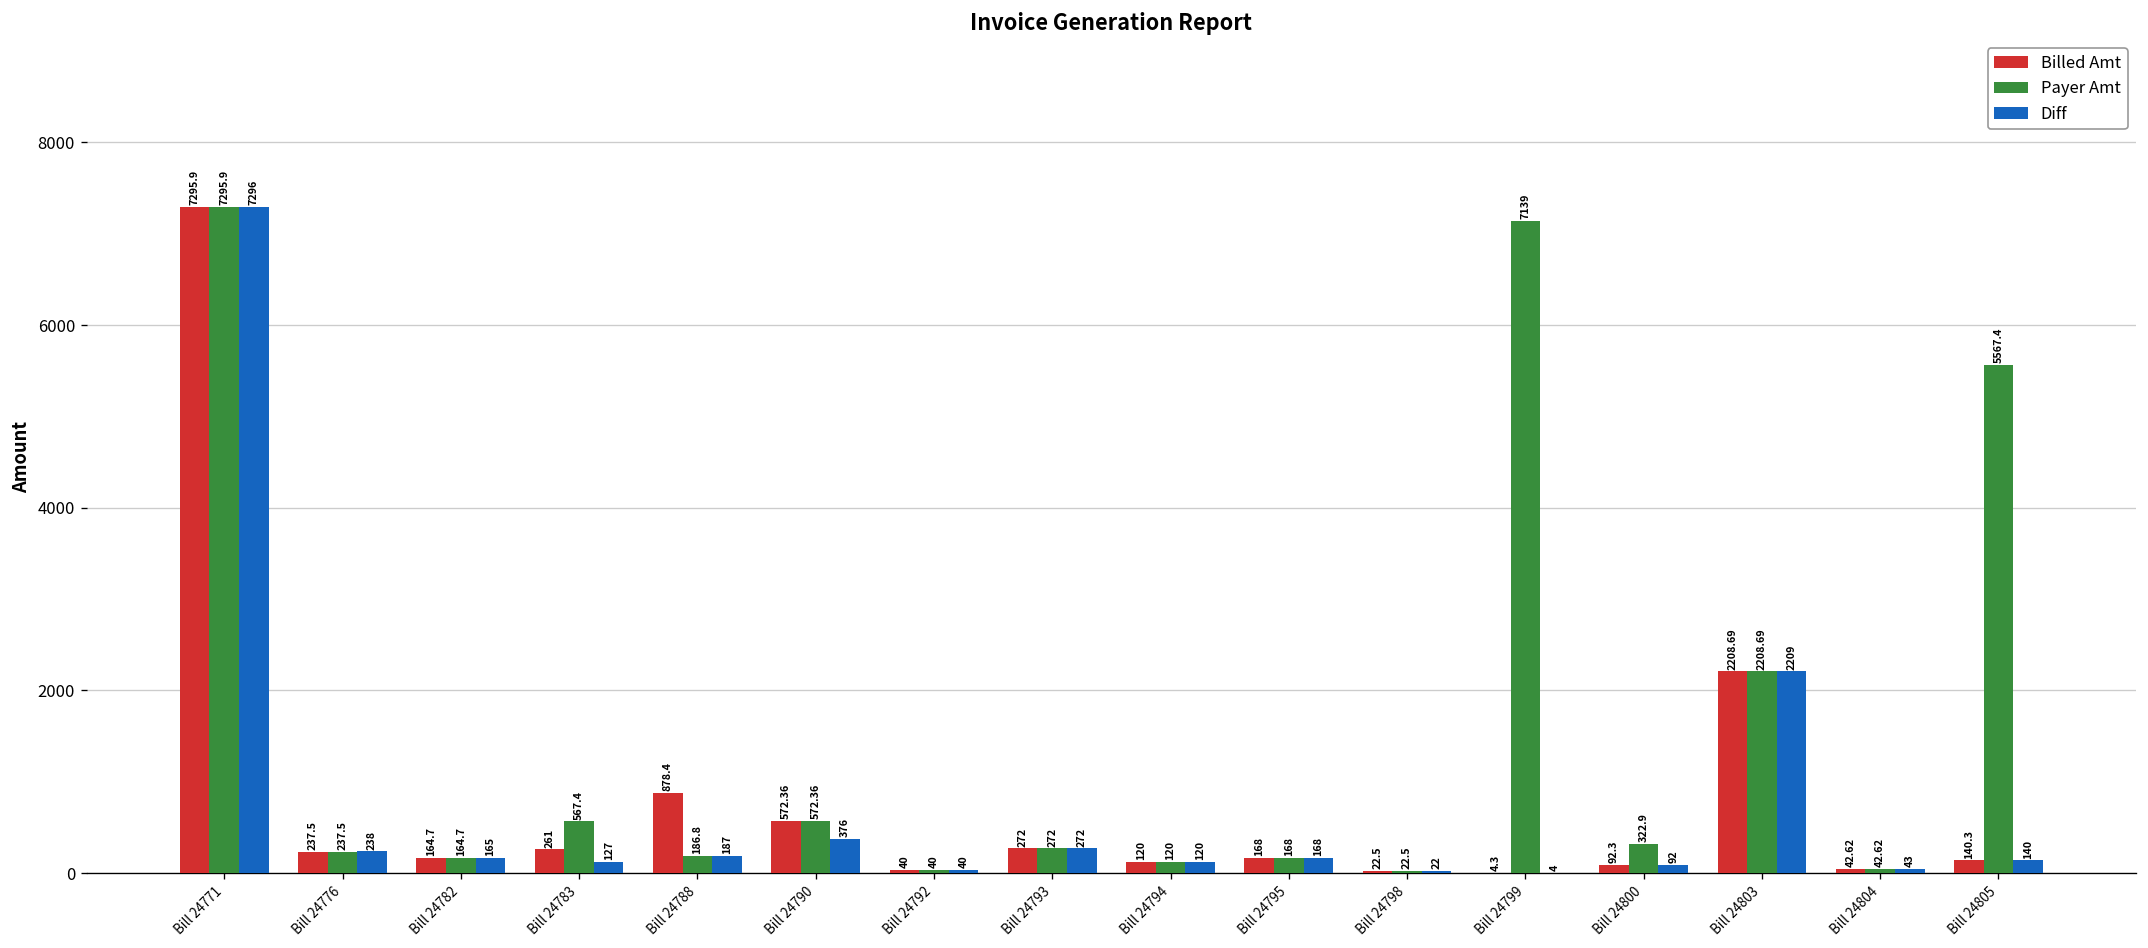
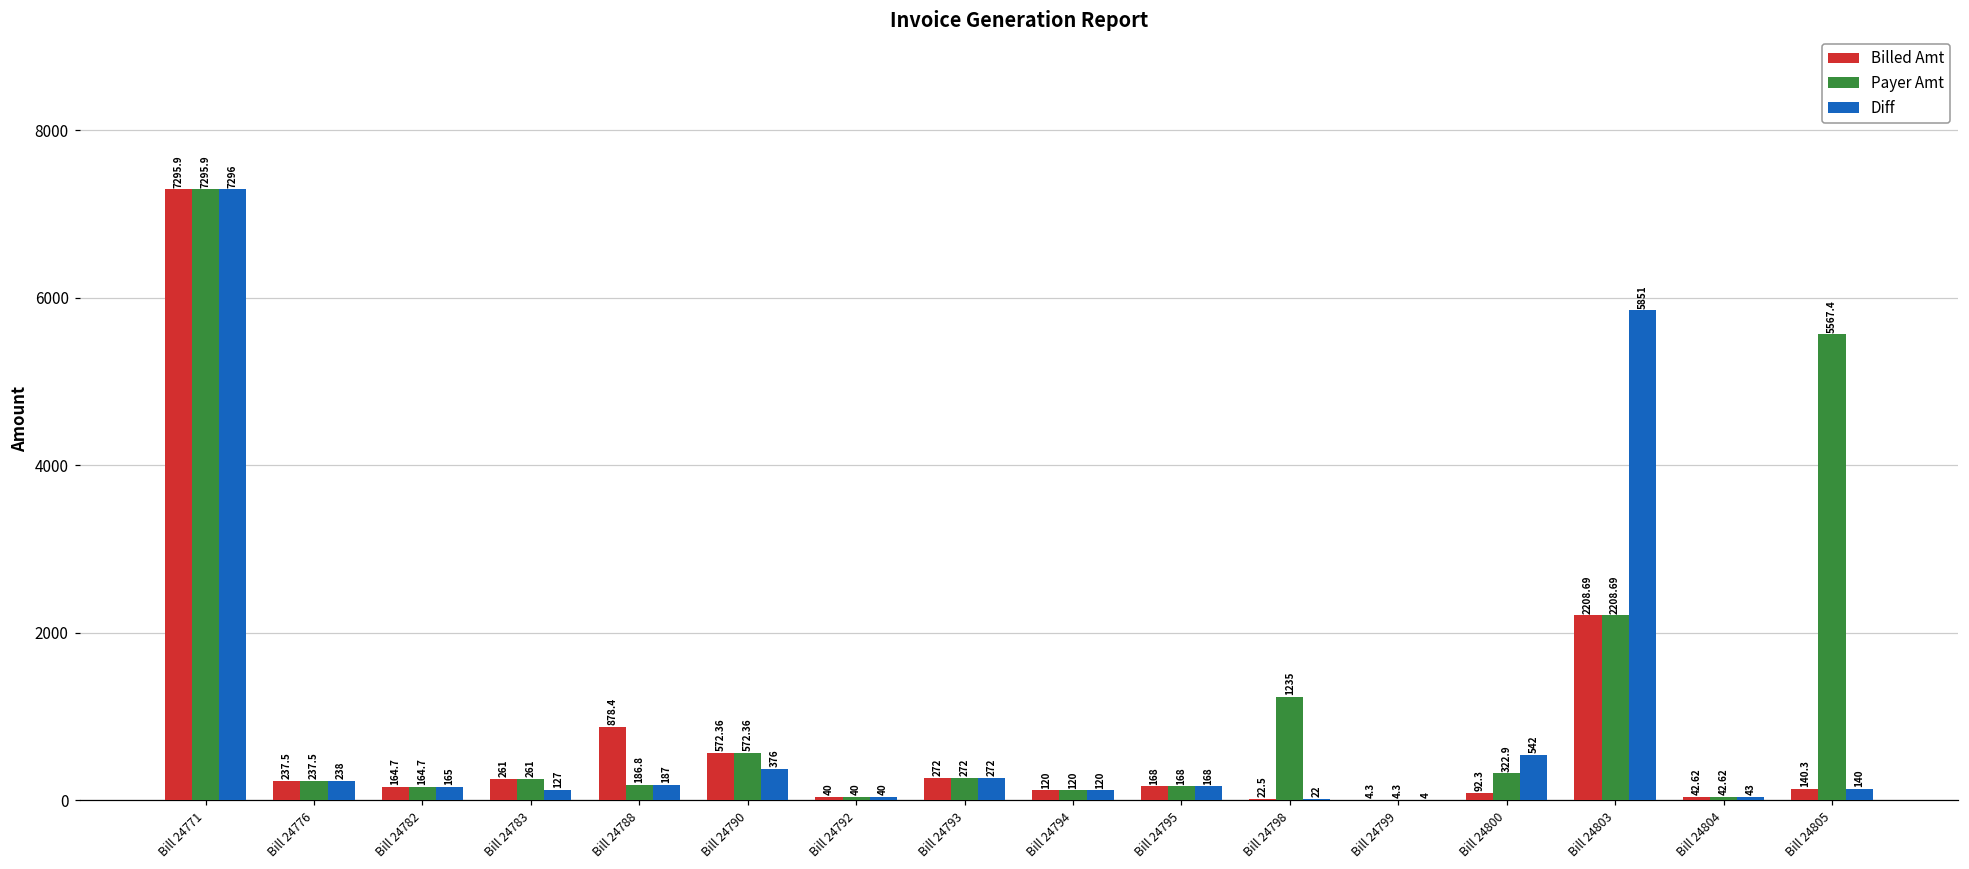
Payer Amt, Bill 24783: 567.4 -> 261
Payer Amt, Bill 24798: 22.5 -> 1235
Payer Amt, Bill 24799: 7139 -> 4.3
Diff, Bill 24800: 92 -> 542
Diff, Bill 24803: 2209 -> 5851
